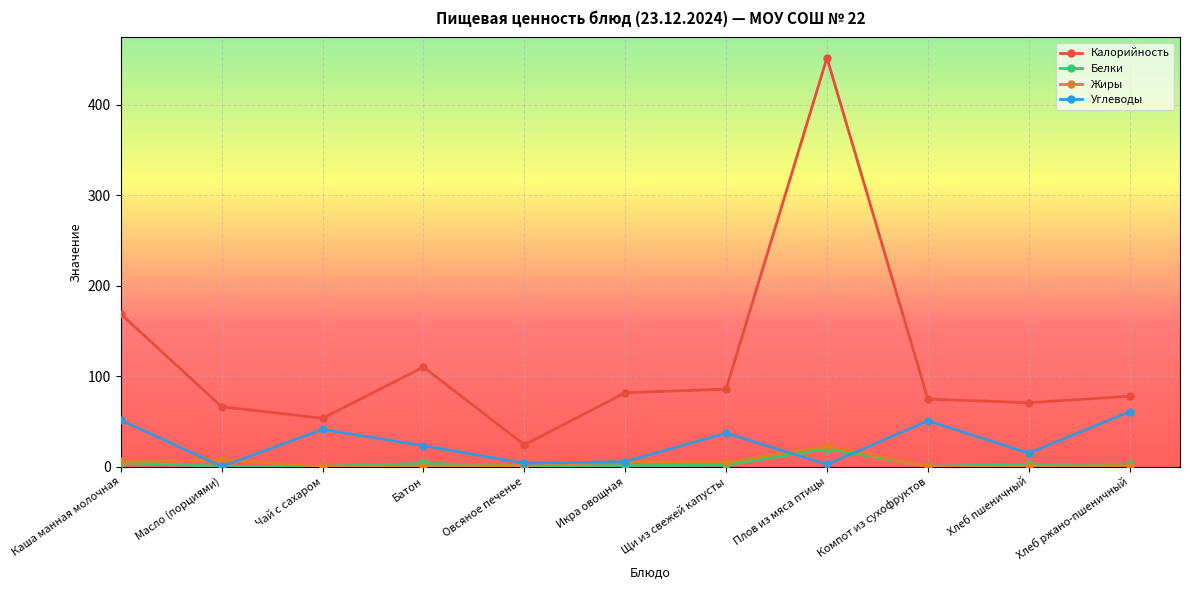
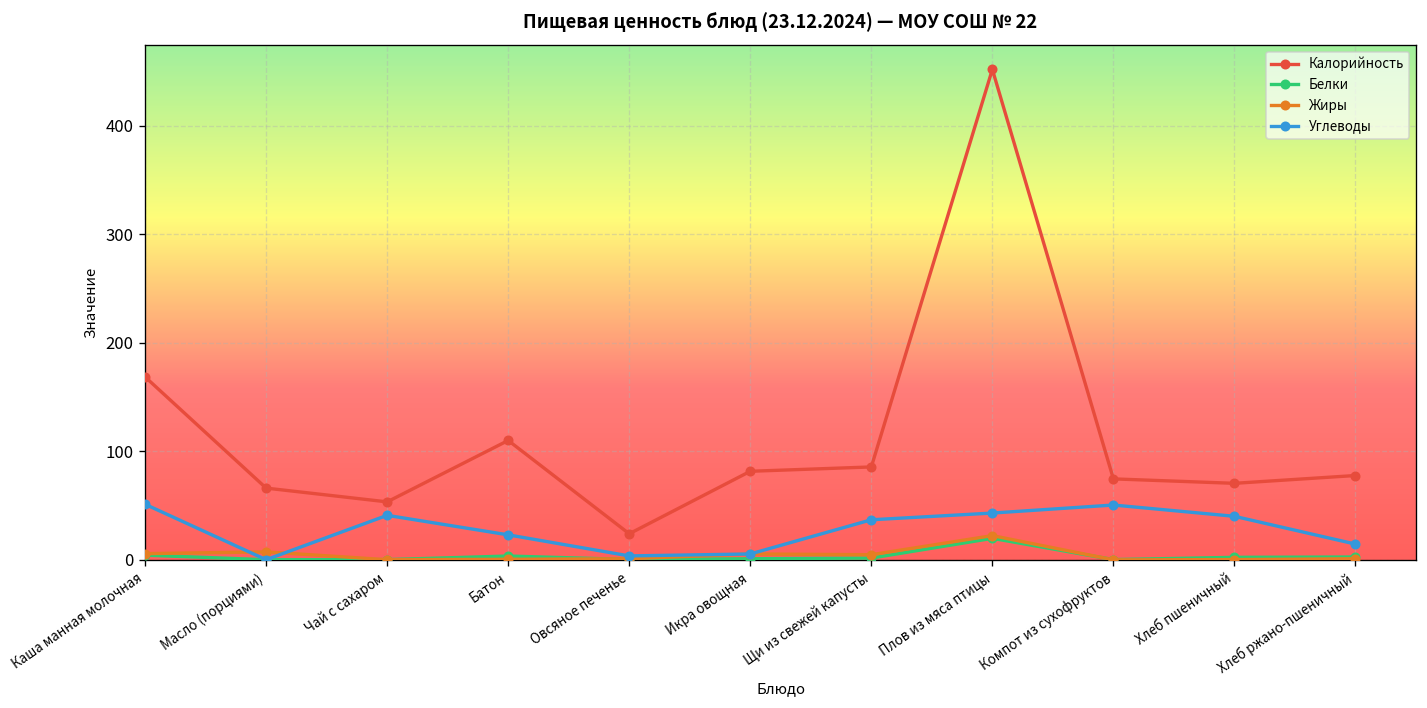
Углеводы, Плов из мяса птицы: 0 -> 40
Углеводы, Хлеб пшеничный: 10 -> 40
Углеводы, Хлеб ржано-пшеничный: 60 -> 10
